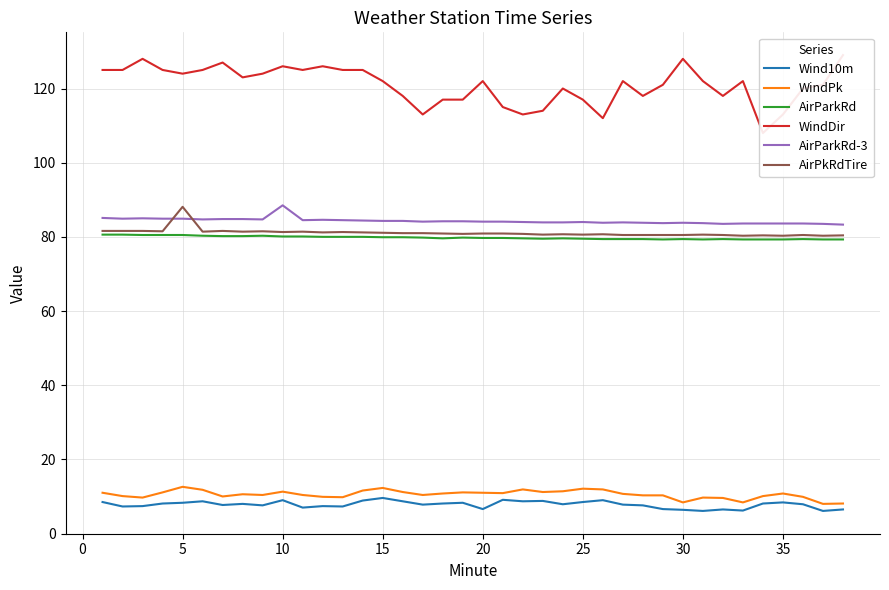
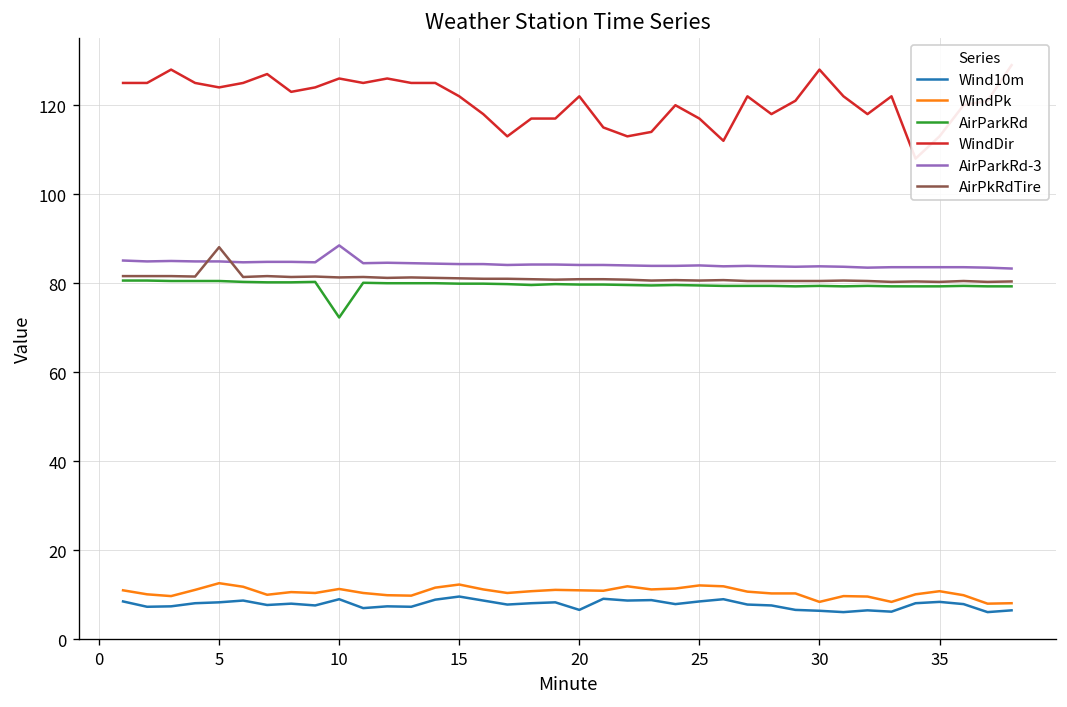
AirParkRd, 10: 80 -> 72
